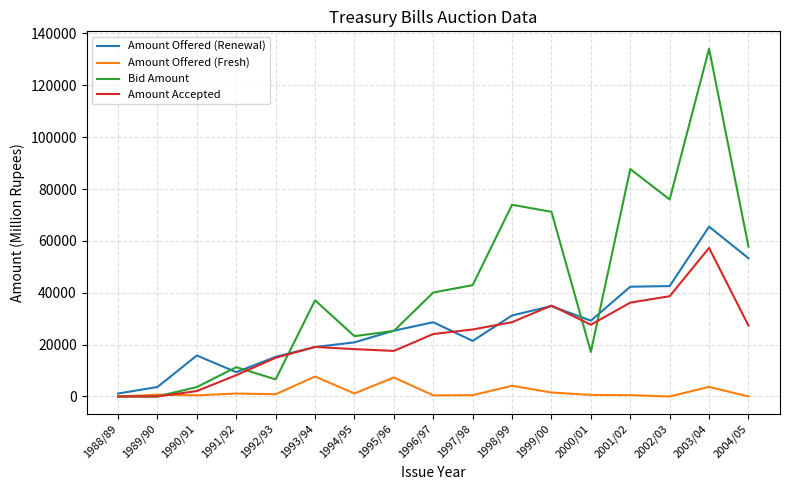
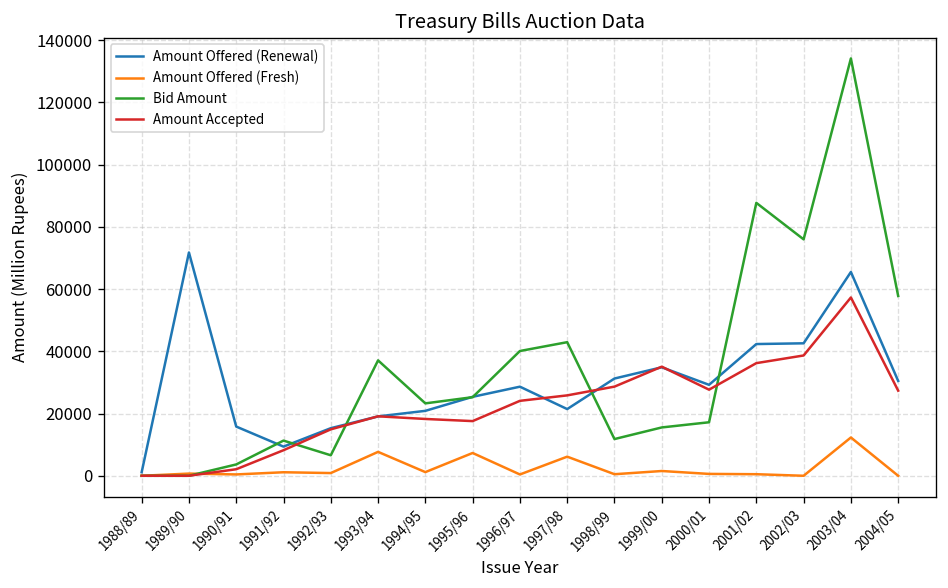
Amount Offered (Renewal), 1989/90: 4000 -> 72000
Amount Offered (Fresh), 1997/98: 1000 -> 6000
Amount Offered (Fresh), 1998/99: 4000 -> 1000
Bid Amount, 1998/99: 74000 -> 12000
Bid Amount, 1999/00: 71000 -> 16000
Amount Offered (Fresh), 2003/04: 4000 -> 12000
Amount Offered (Renewal), 2004/05: 53000 -> 30000
